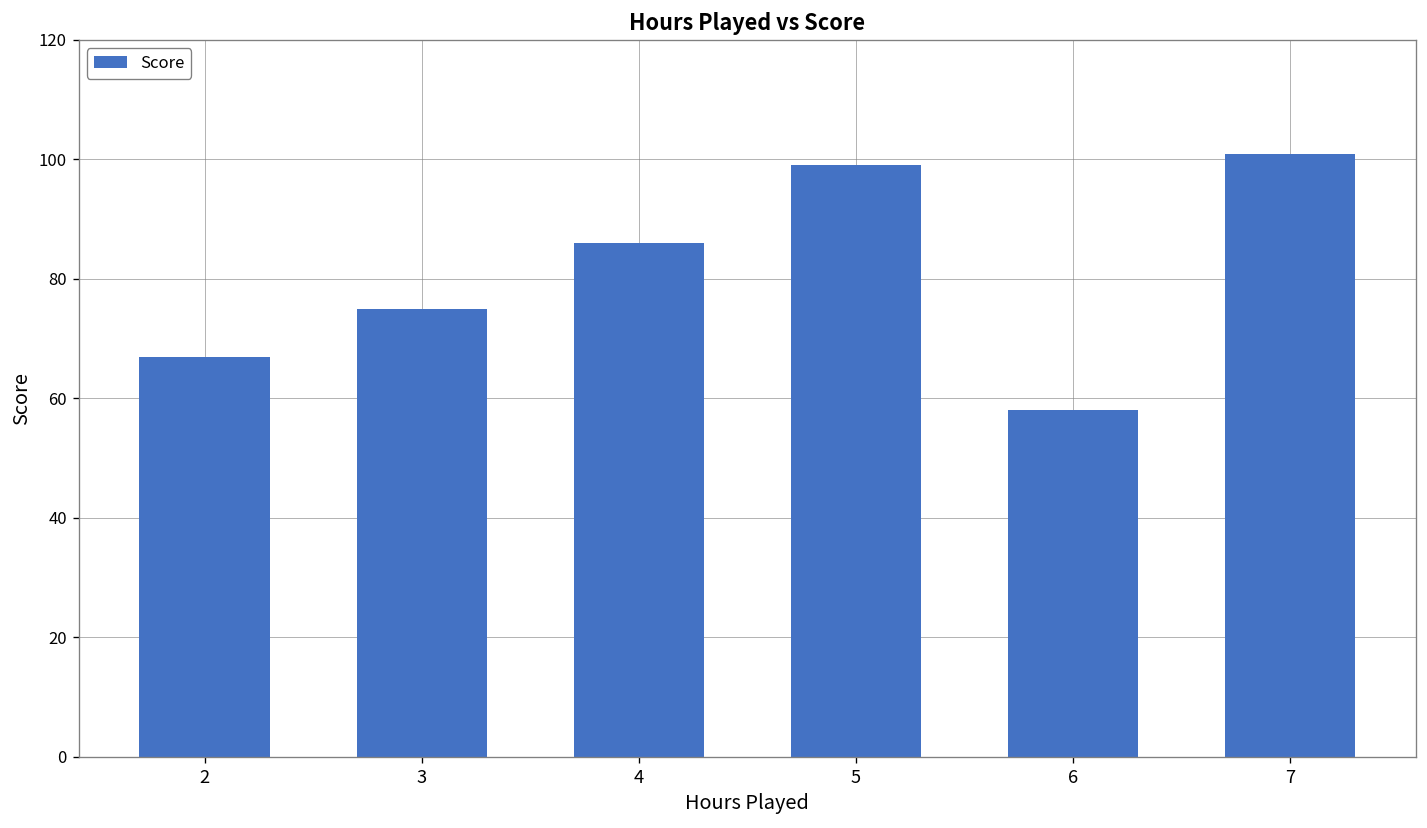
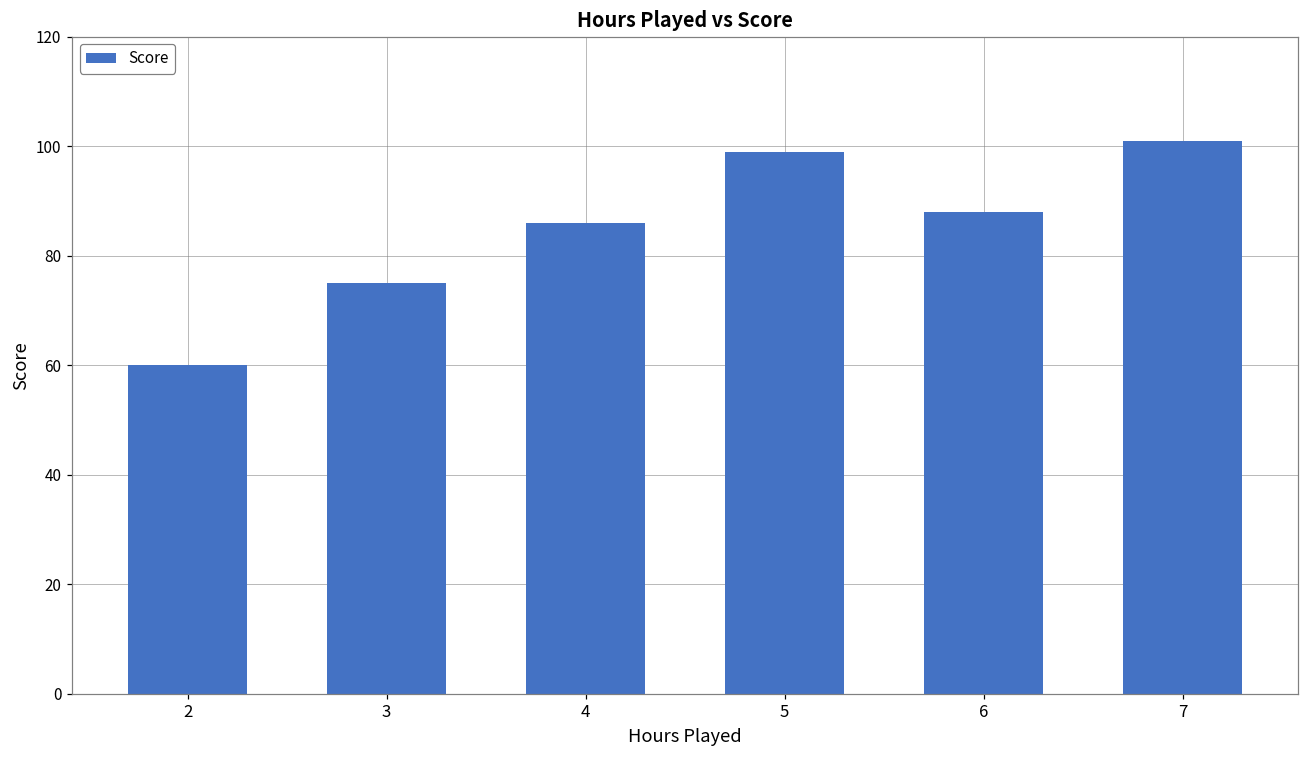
2: 67 -> 60
6: 58 -> 88
